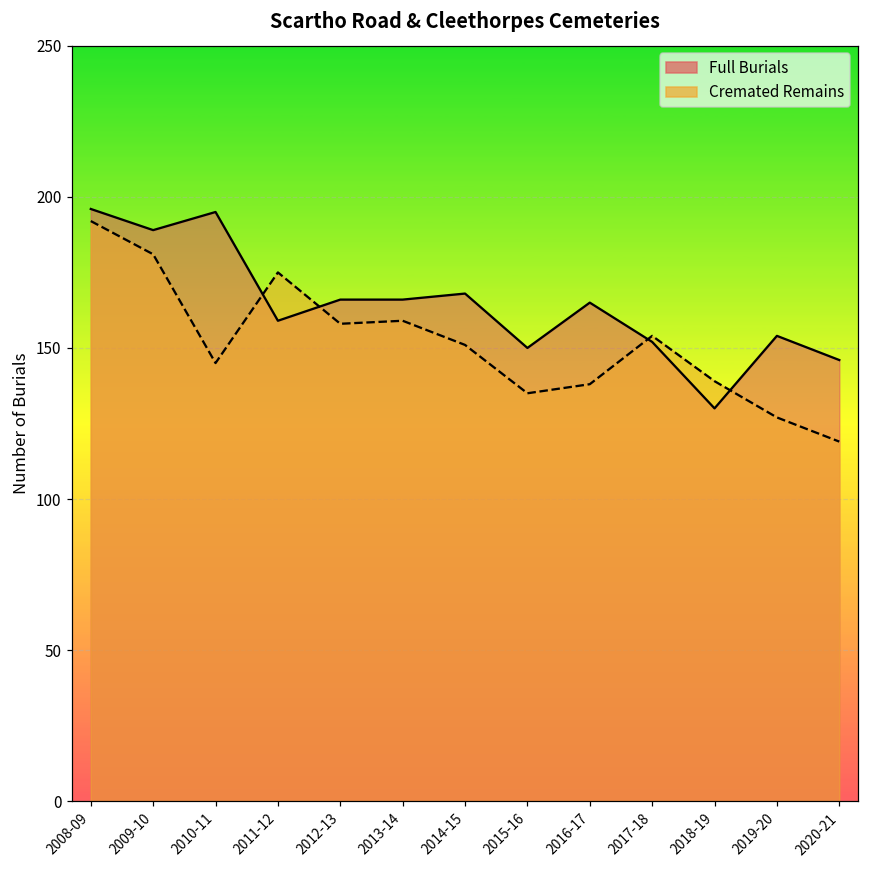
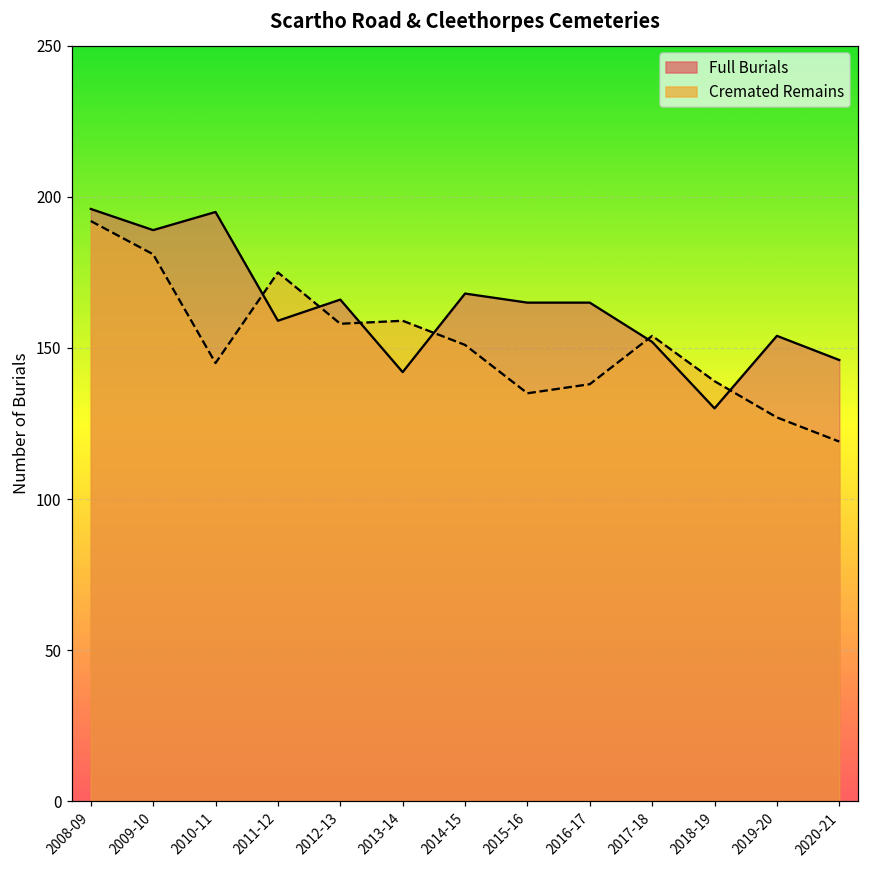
Full Burials, 2013-14: 166 -> 142
Full Burials, 2015-16: 150 -> 165
